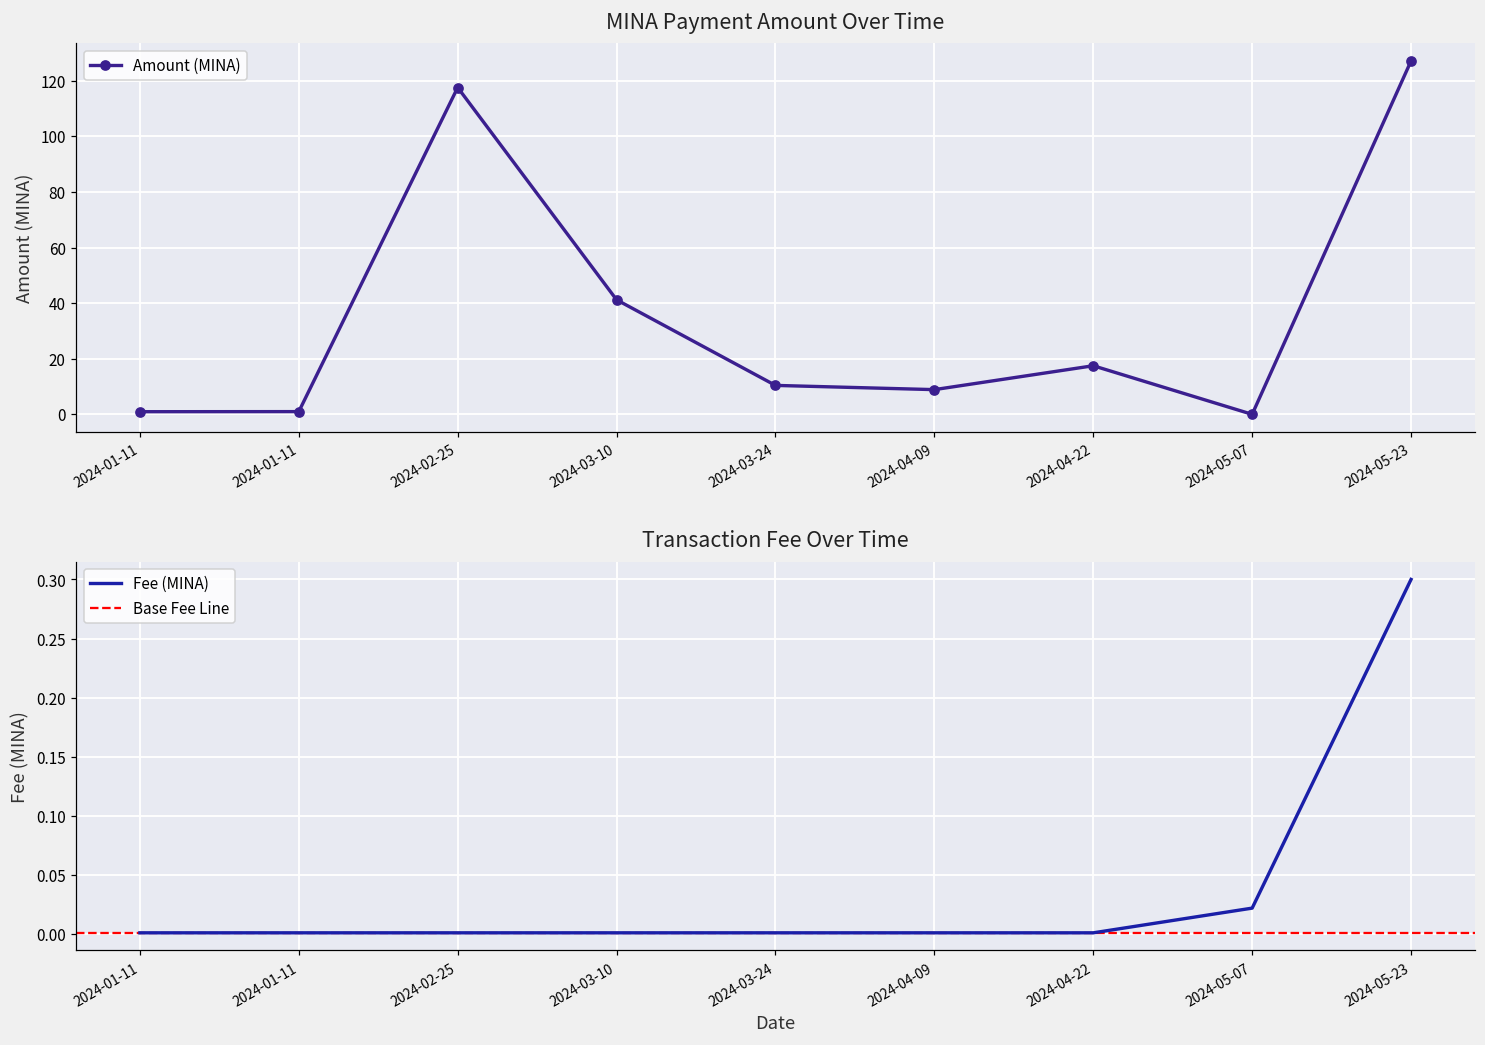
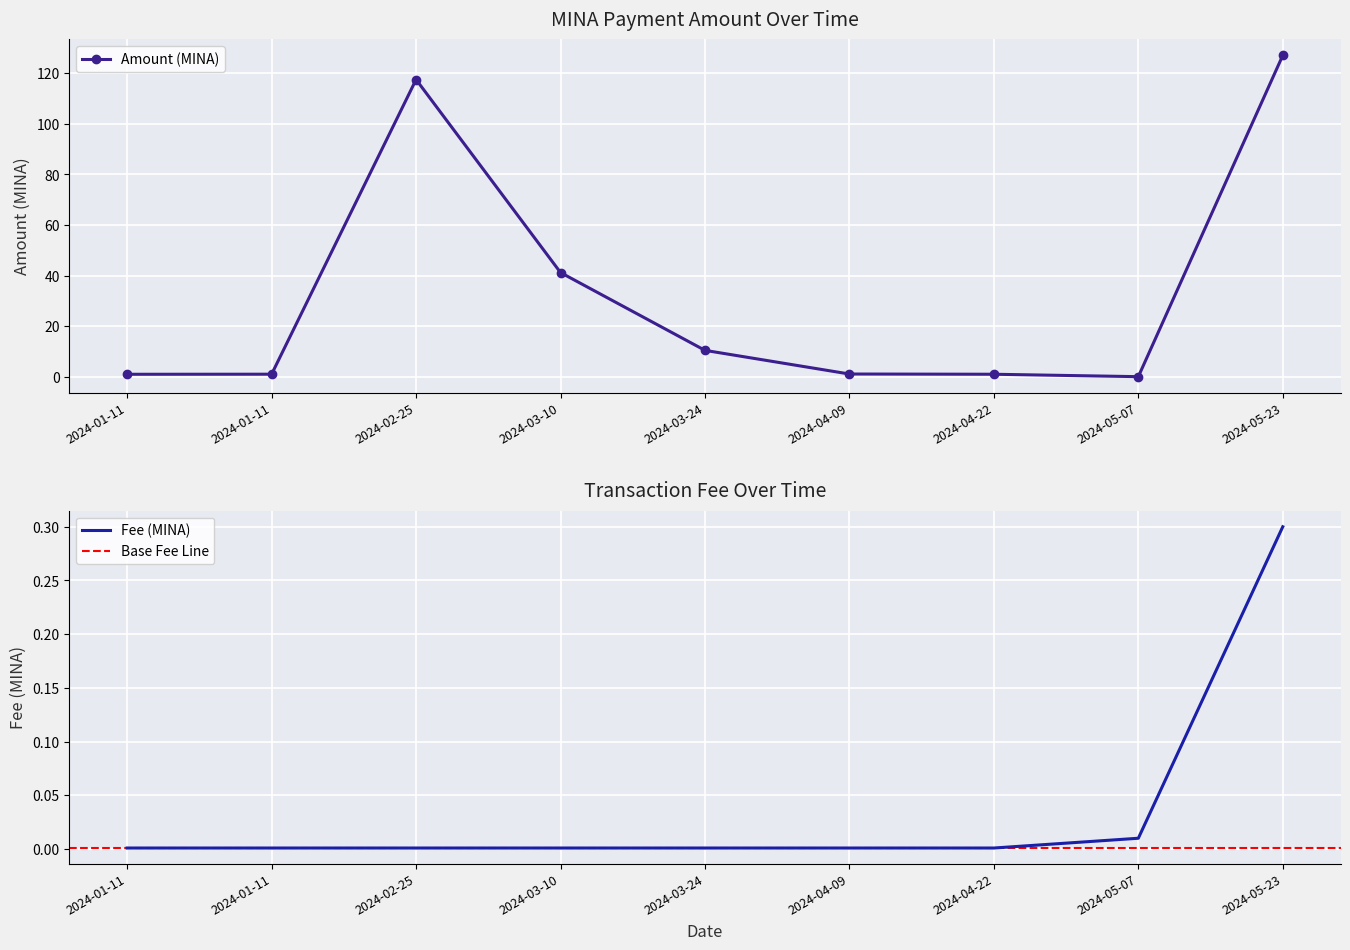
MINA Payment Amount Over Time, 2024-04-09: 9 -> 1
MINA Payment Amount Over Time, 2024-04-22: 17 -> 1
Transaction Fee Over Time, 2024-05-07: 0.022 -> 0.010
